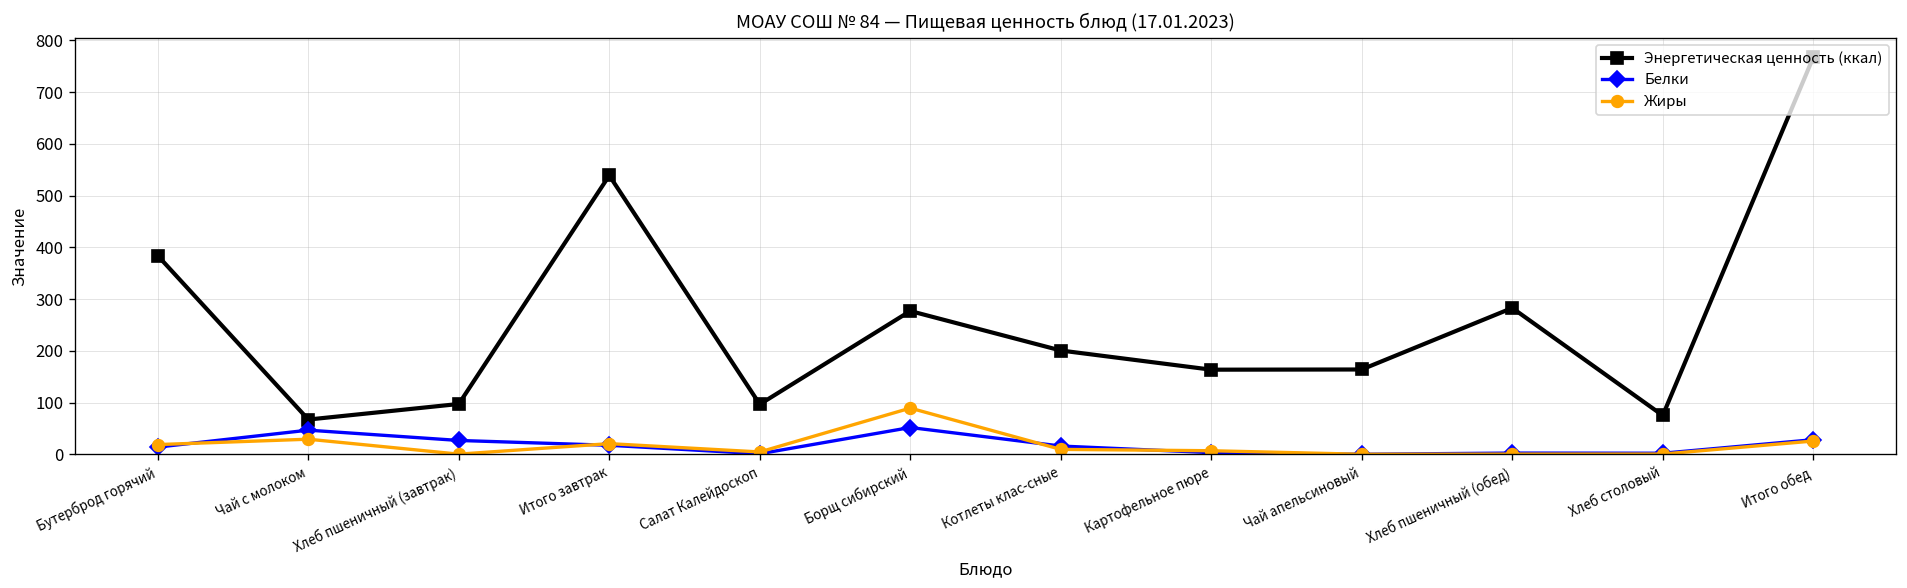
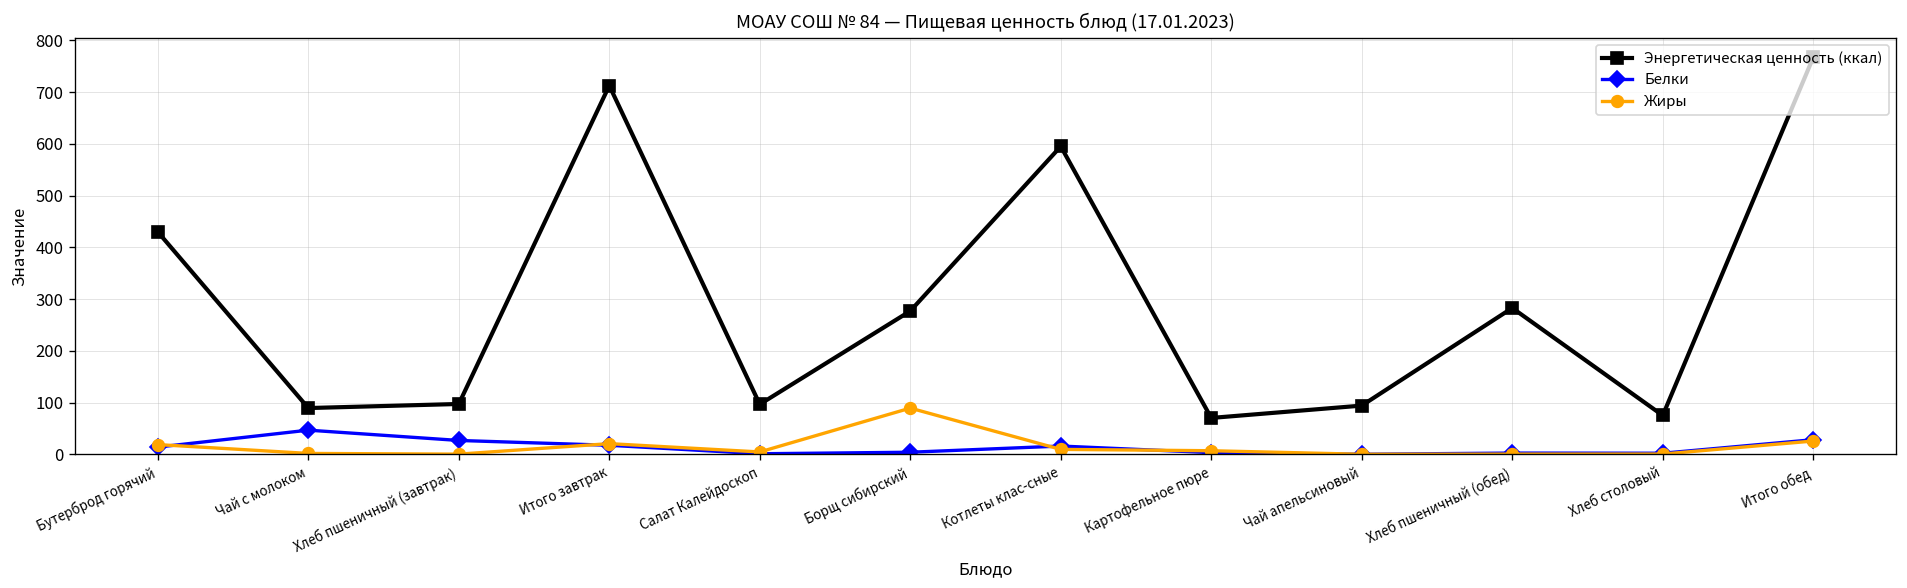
Энергетическая ценность (ккал), Бутерброд горячий: 380 -> 430
Энергетическая ценность (ккал), Чай с молоком: 70 -> 90
Жиры, Чай с молоком: 30 -> 0
Энергетическая ценность (ккал), Итого завтрак: 540 -> 710
Белки, Борщ сибирский: 50 -> 0
Энергетическая ценность (ккал), Котлеты клас-сные: 200 -> 600
Энергетическая ценность (ккал), Картофельное пюре: 160 -> 70
Энергетическая ценность (ккал), Чай апельсиновый: 160 -> 90
